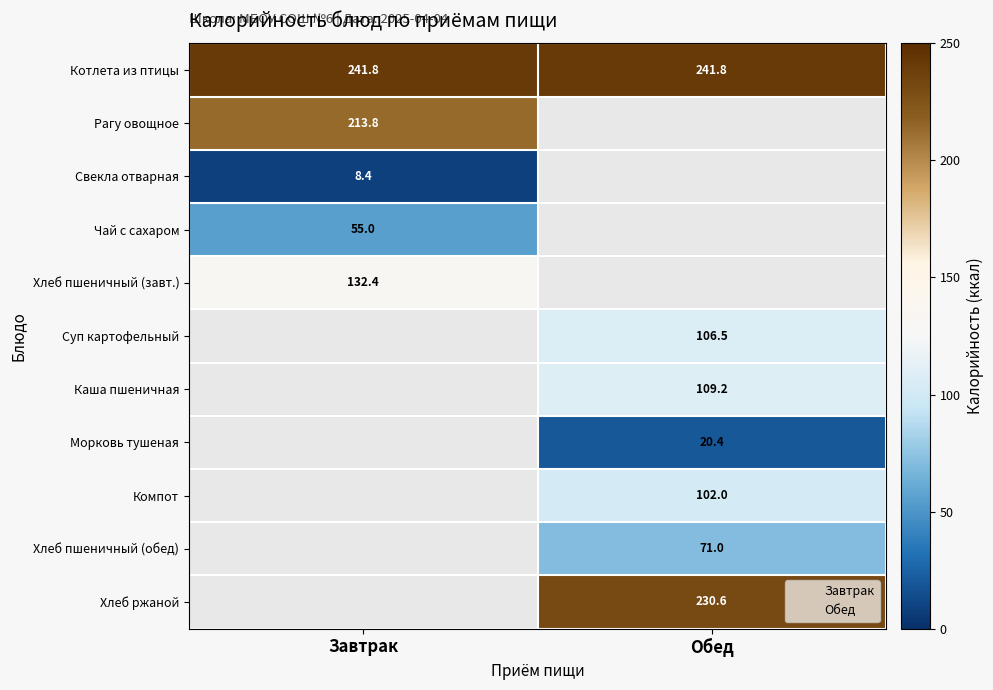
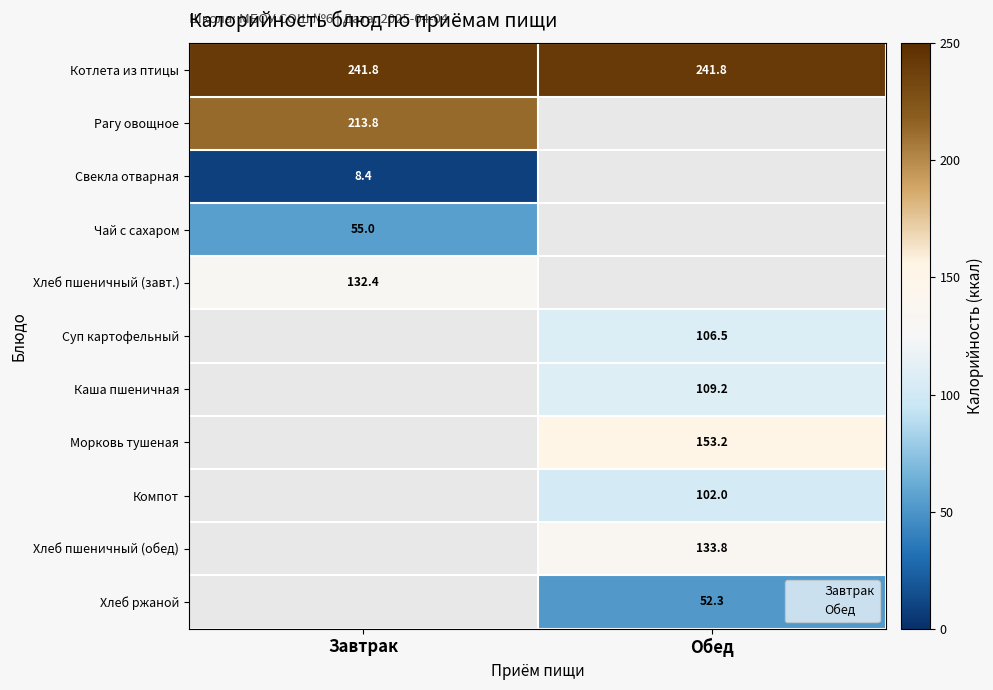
Морковь тушеная, Обед: 20.4 -> 153.2
Хлеб пшеничный (обед), Обед: 71.0 -> 133.8
Хлеб ржаной, Обед: 230.6 -> 52.3
